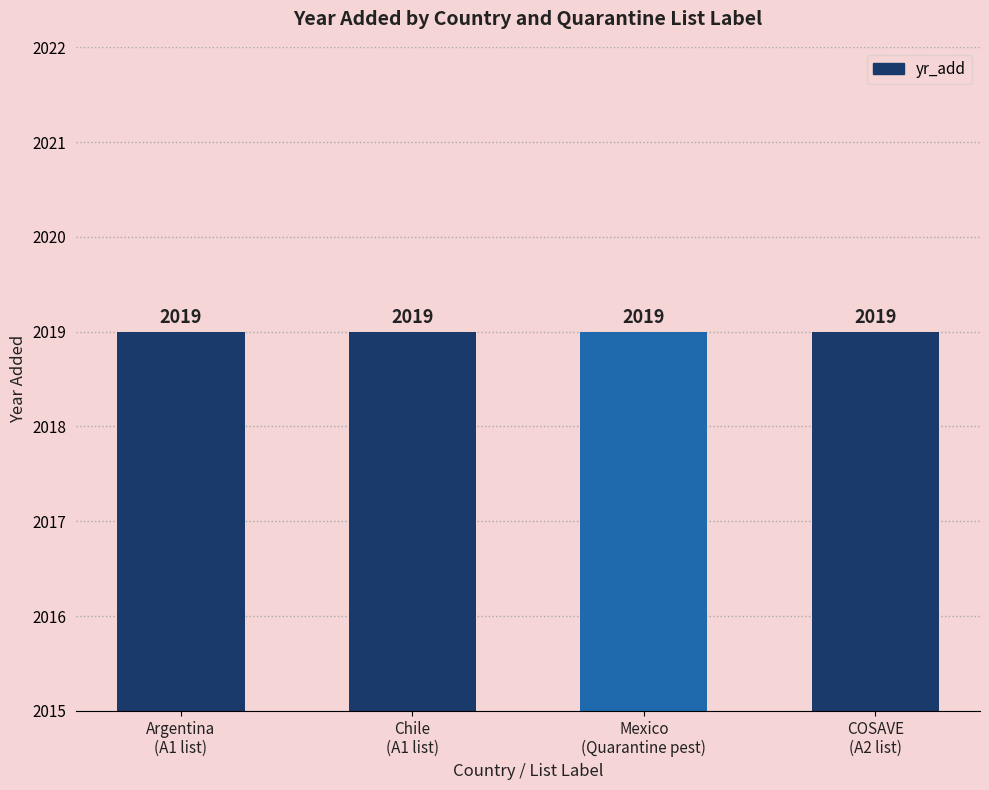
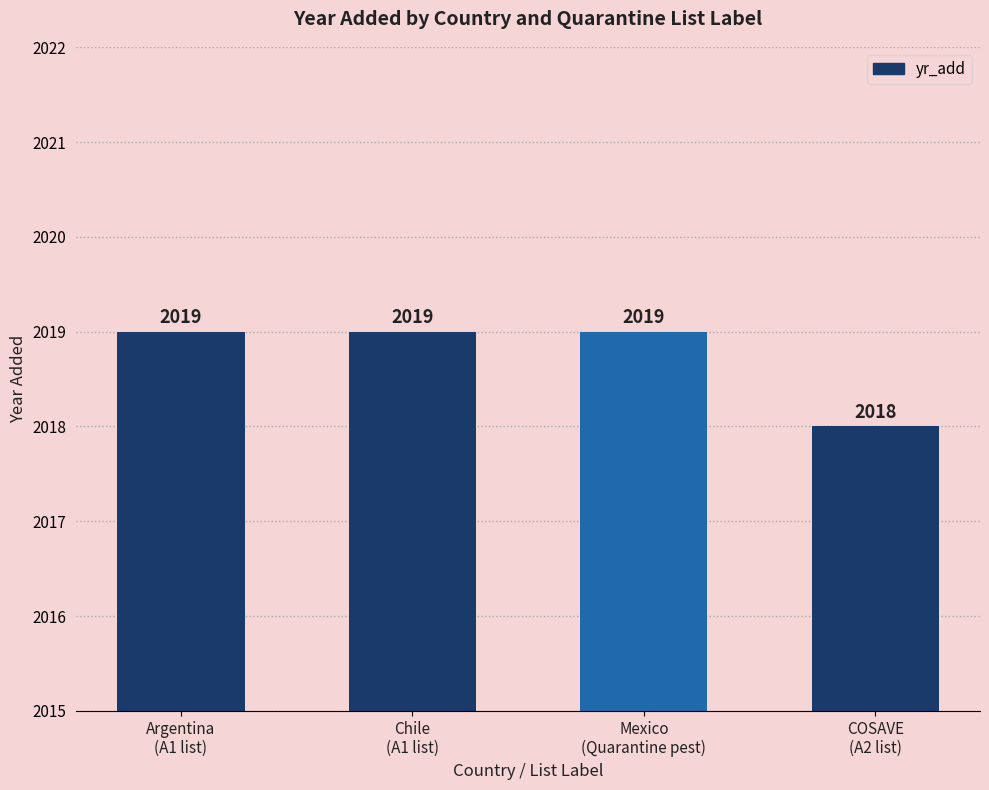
COSAVE (A2 list): 2019 -> 2018
